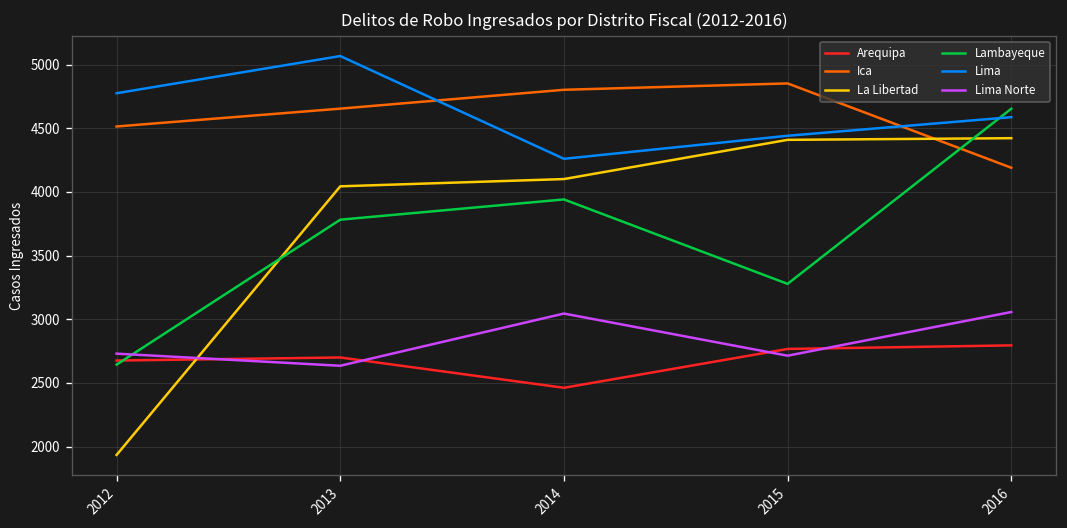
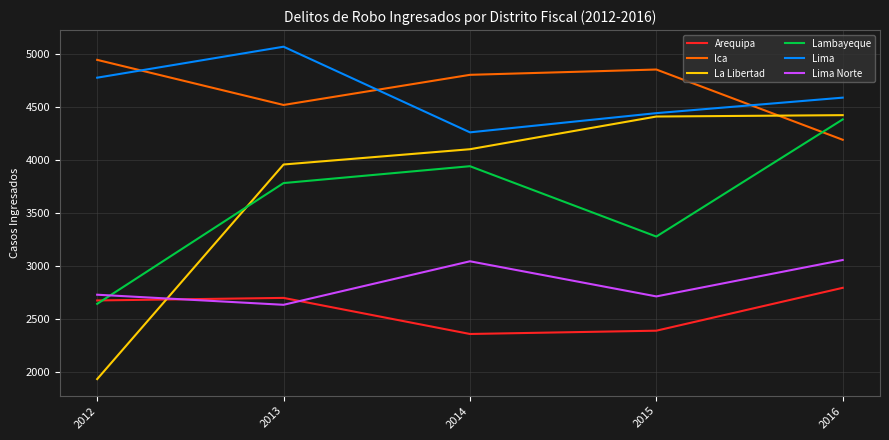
Ica, 2012: 4510 -> 4940
Ica, 2013: 4650 -> 4520
La Libertad, 2013: 4040 -> 3960
Arequipa, 2014: 2460 -> 2360
Arequipa, 2015: 2770 -> 2390
Lambayeque, 2016: 4650 -> 4380
